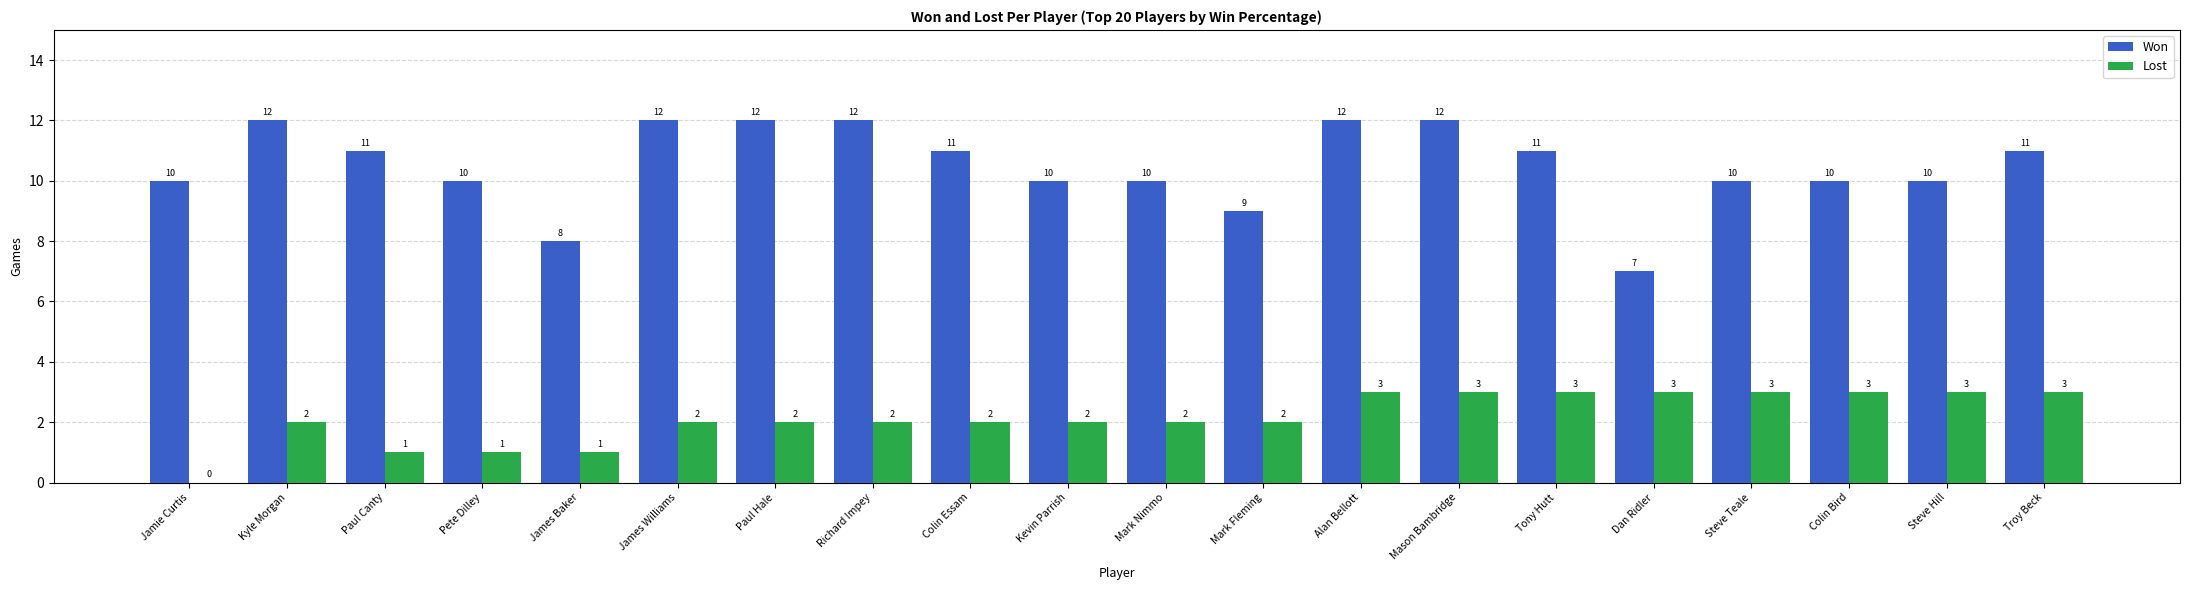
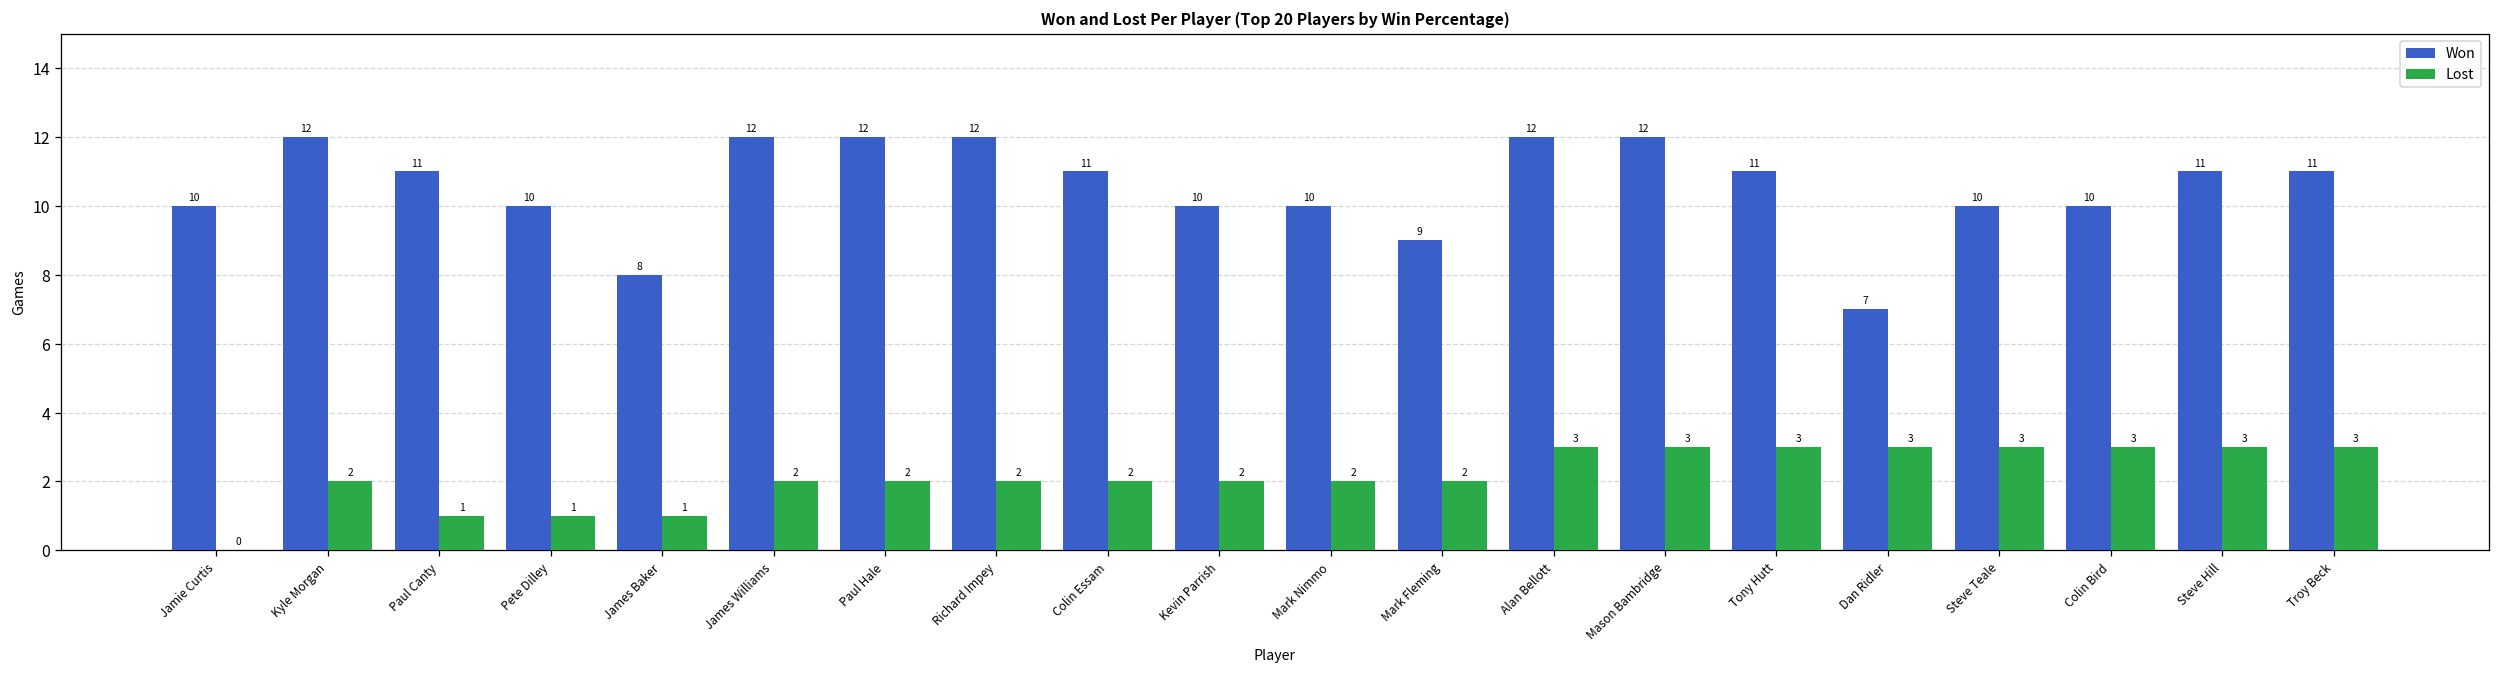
Won, Steve Hill: 10 -> 11
